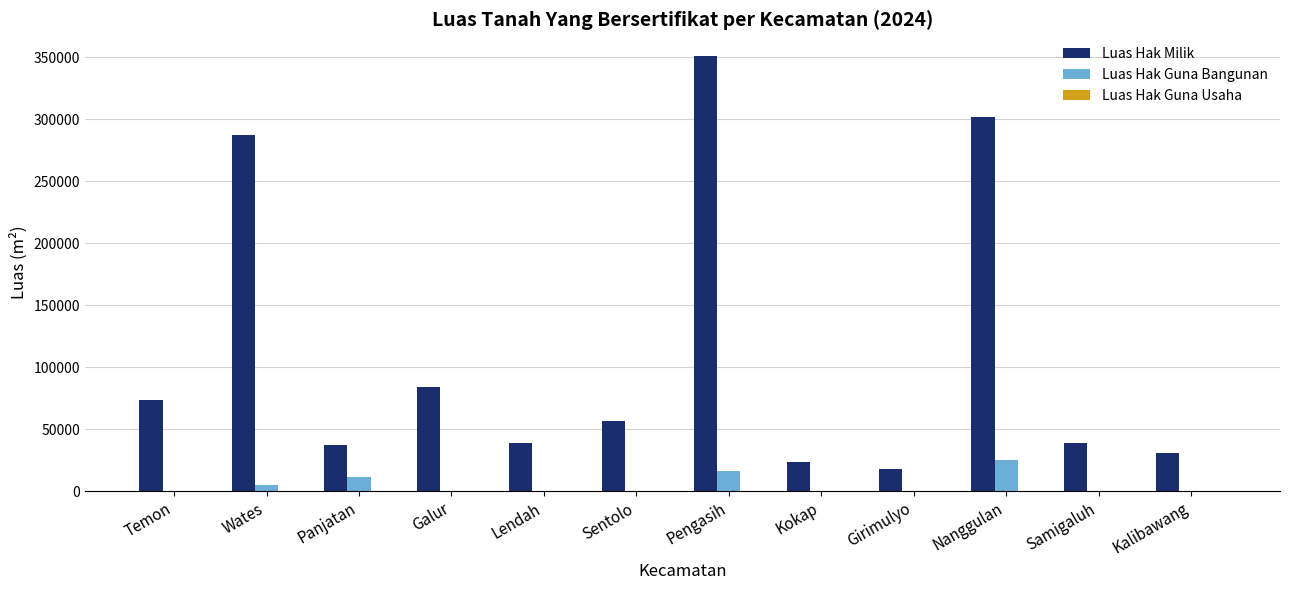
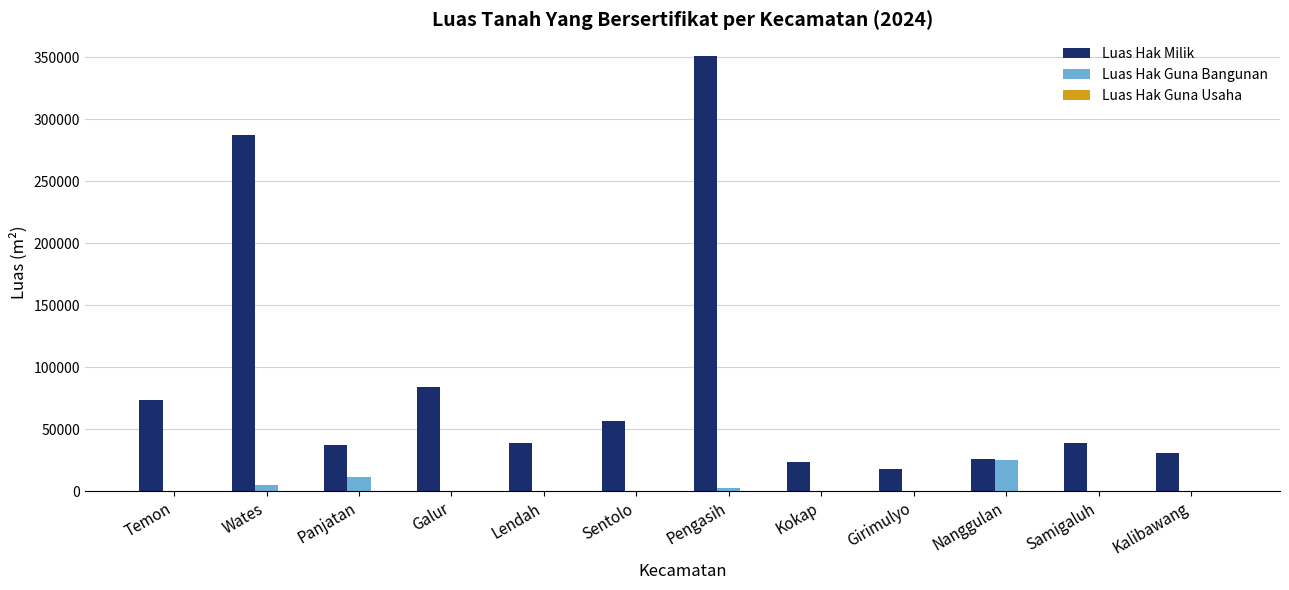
Luas Hak Guna Bangunan, Pengasih: 16000 -> 2000
Luas Hak Milik, Nanggulan: 302000 -> 26000
